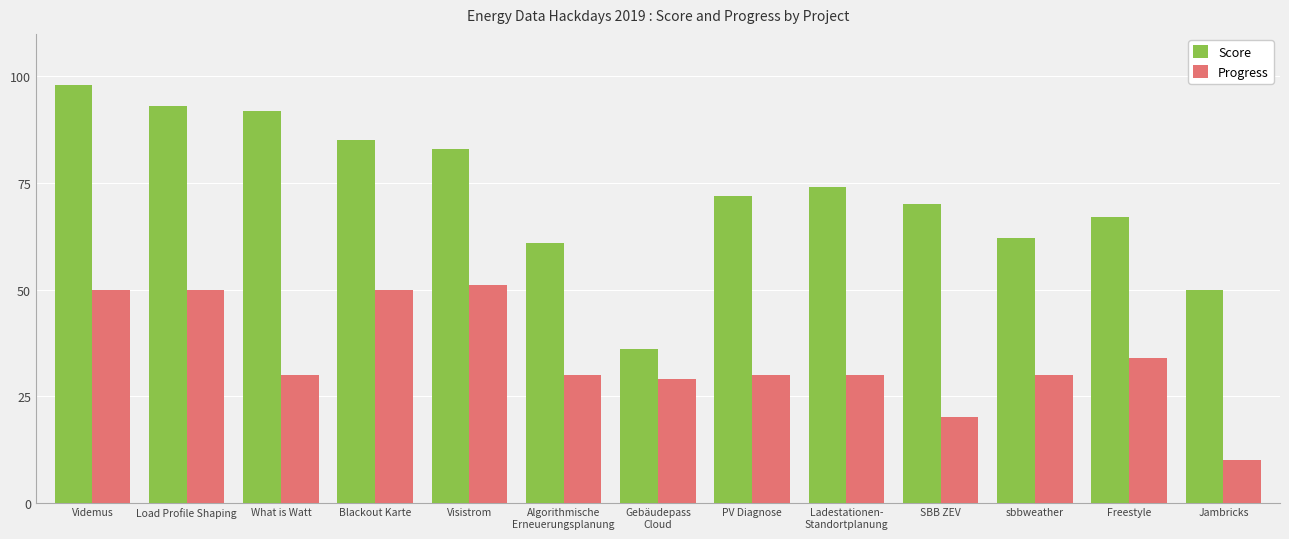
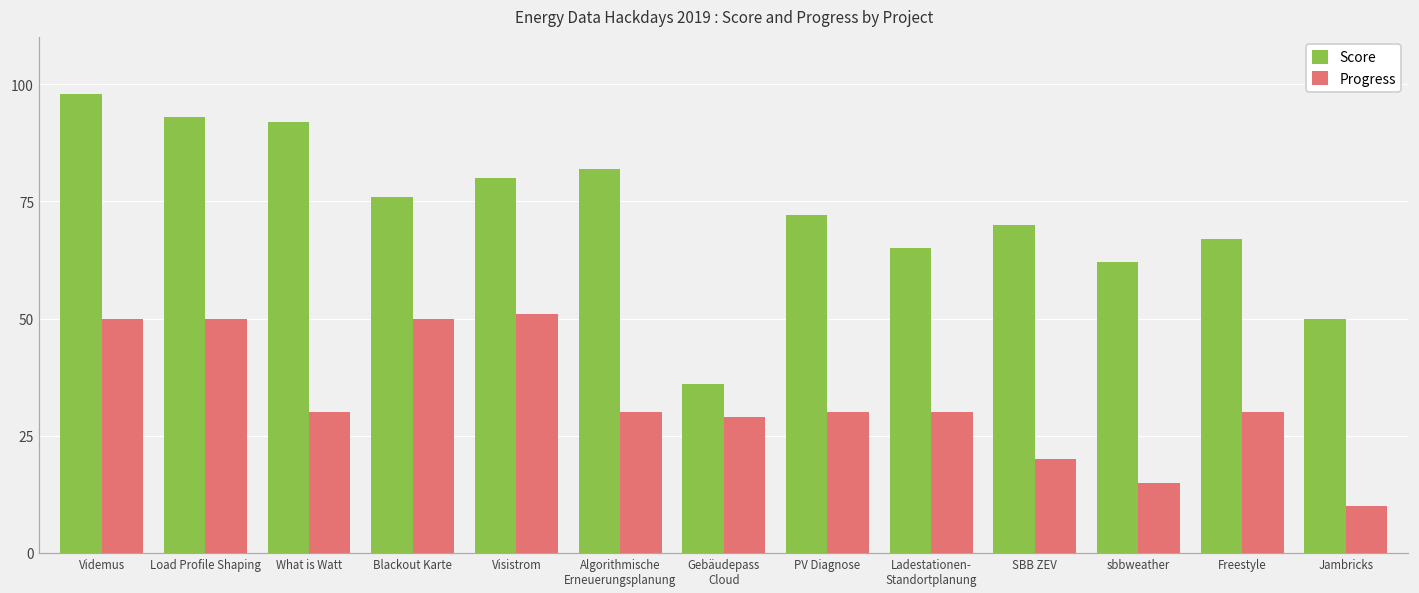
Score, Blackout Karte: 85 -> 76
Score, Visistrom: 83 -> 80
Score, Algorithmische Erneuerungsplanung: 61 -> 82
Score, Ladestationen- Standortplanung: 74 -> 65
Progress, sbbweather: 30 -> 15
Progress, Freestyle: 34 -> 30
